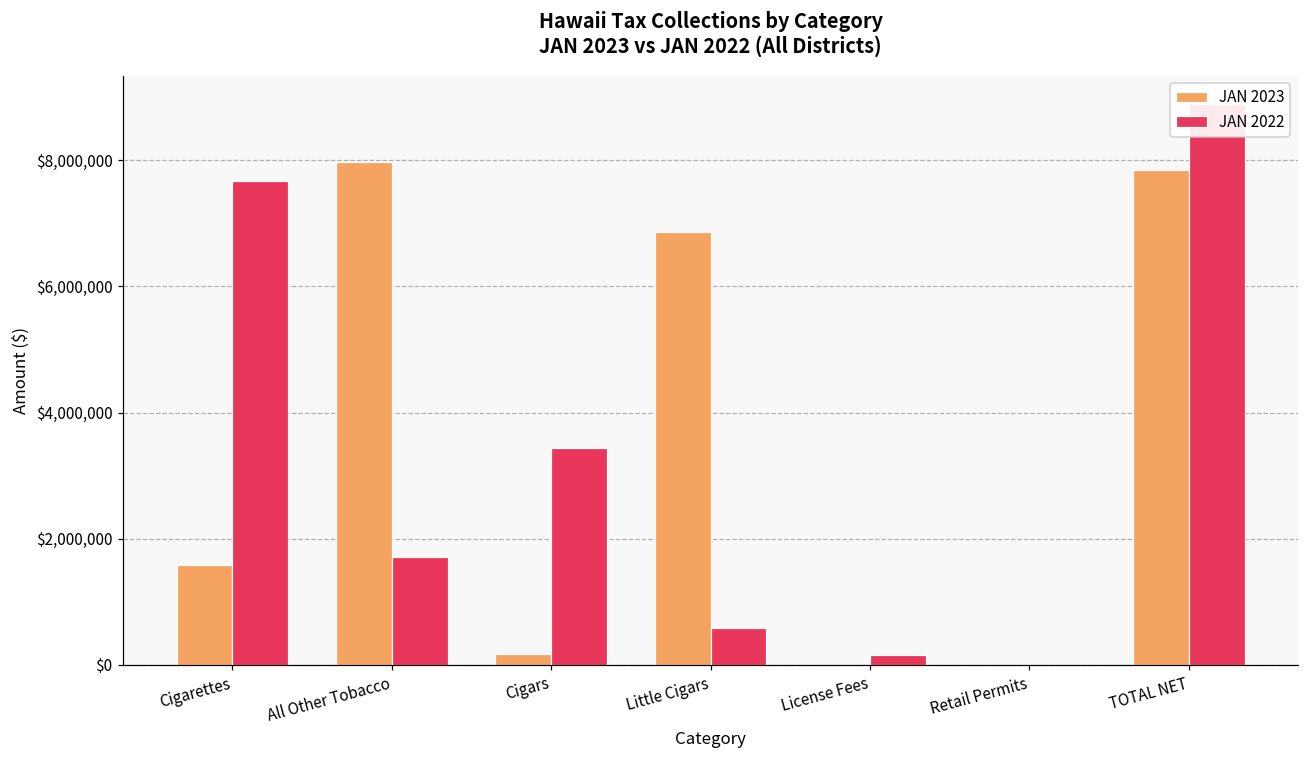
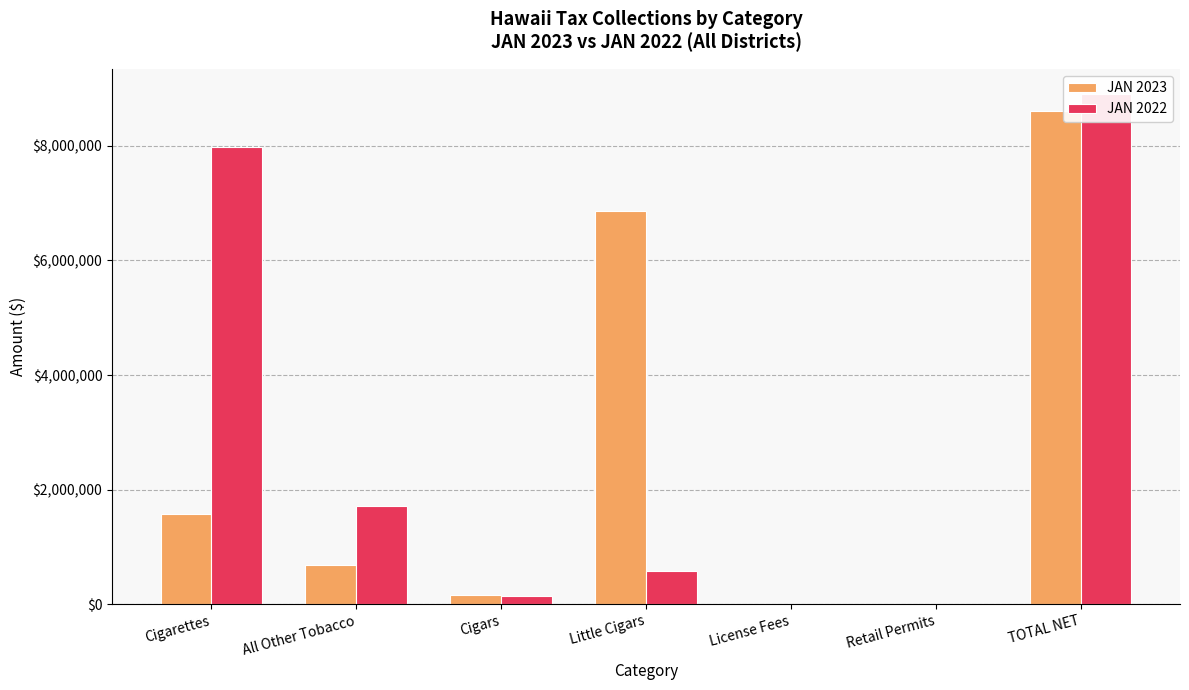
JAN 2022, Cigarettes: $7,700,000 -> $8,000,000
JAN 2023, All Other Tobacco: $8,000,000 -> $700,000
JAN 2022, Cigars: $3,400,000 -> $200,000
JAN 2022, License Fees: $200,000 -> $0
JAN 2023, TOTAL NET: $7,800,000 -> $8,600,000
